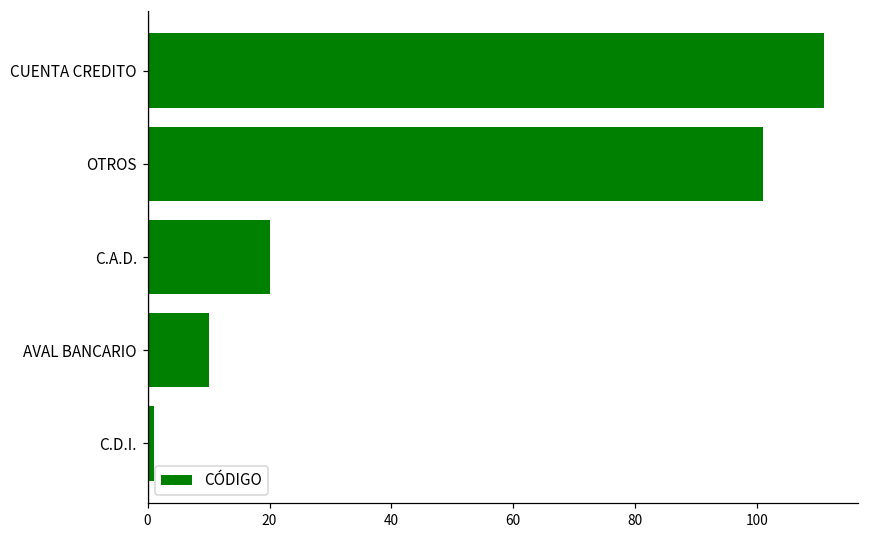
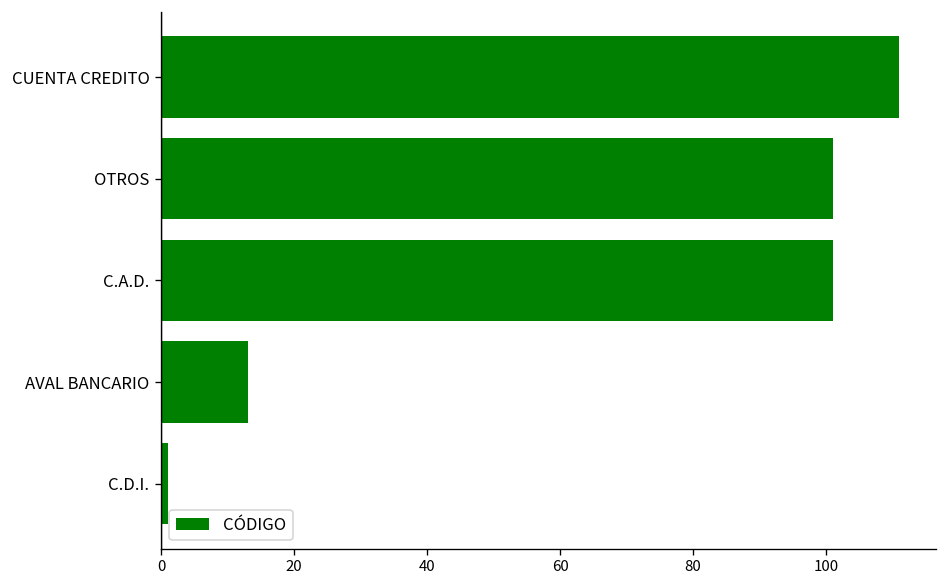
C.A.D.: 20 -> 101
AVAL BANCARIO: 10 -> 13
